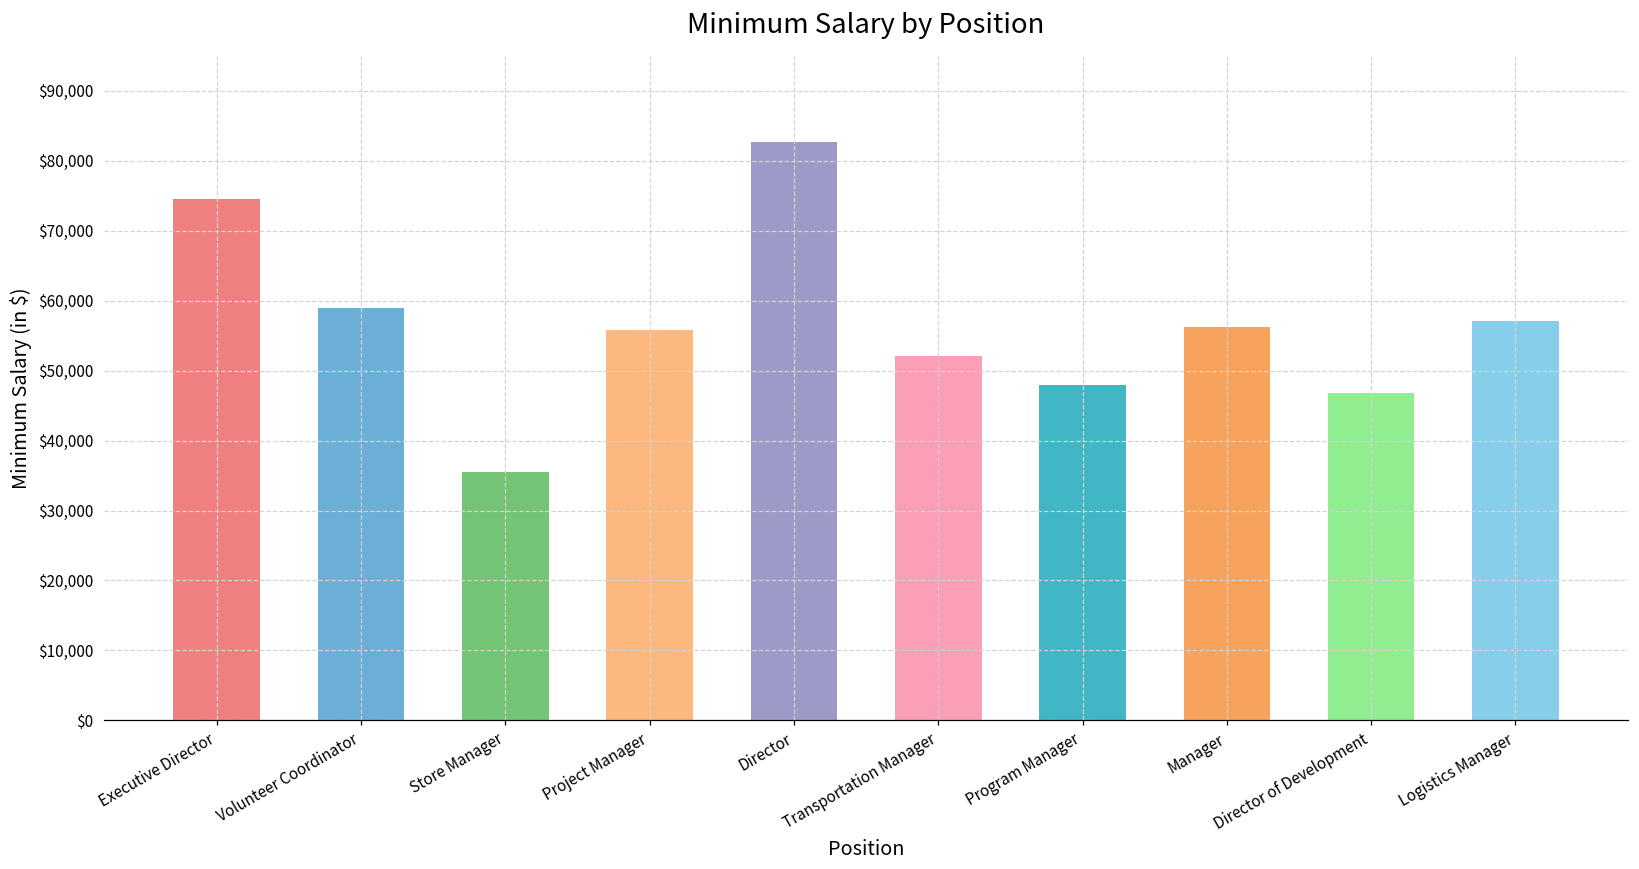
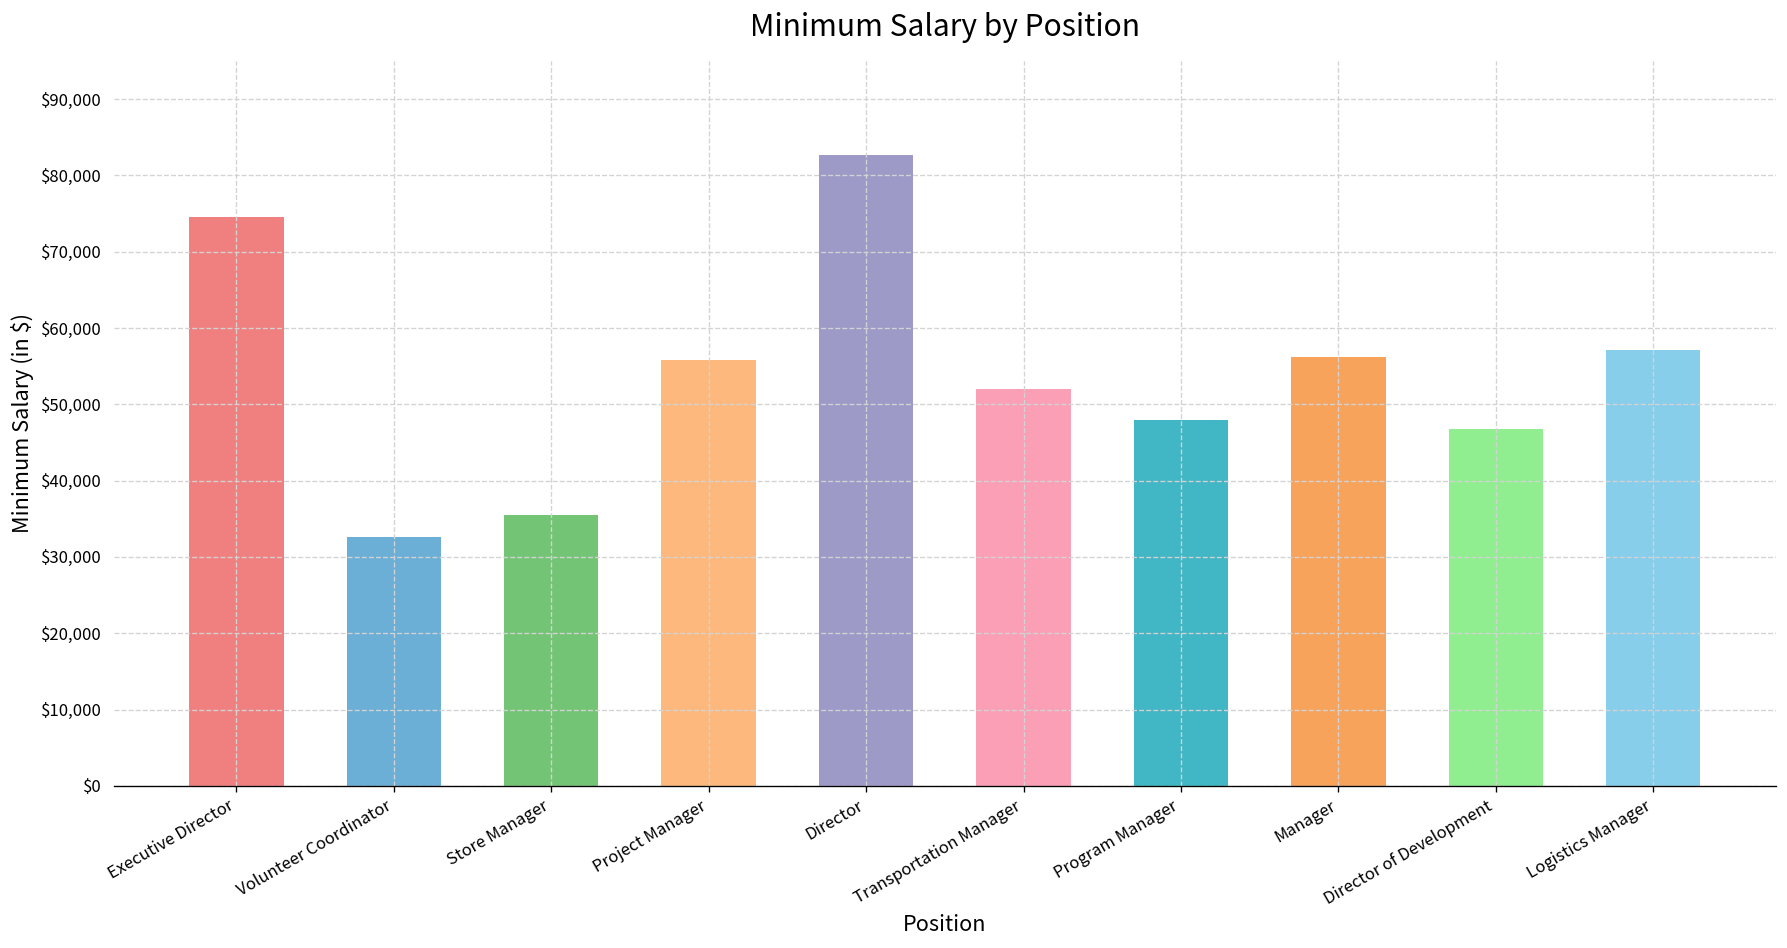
Volunteer Coordinator: $59,000 -> $33,000
